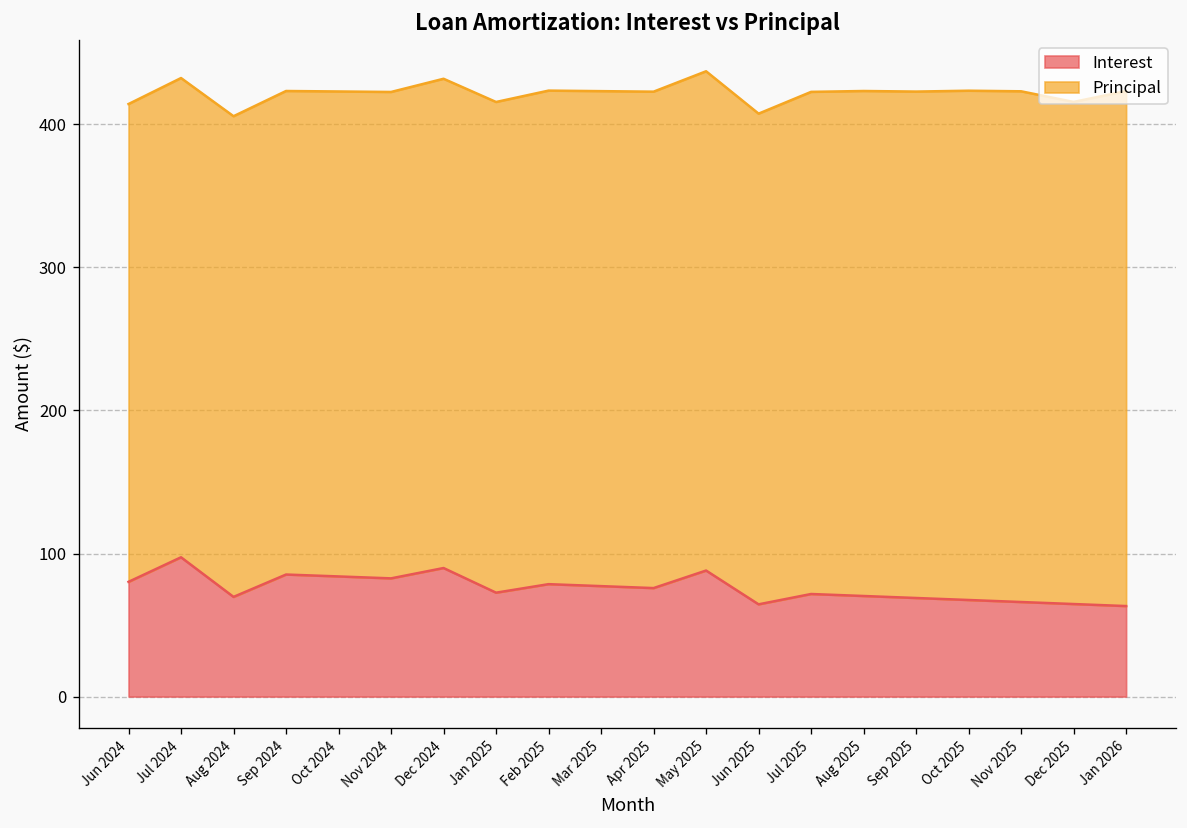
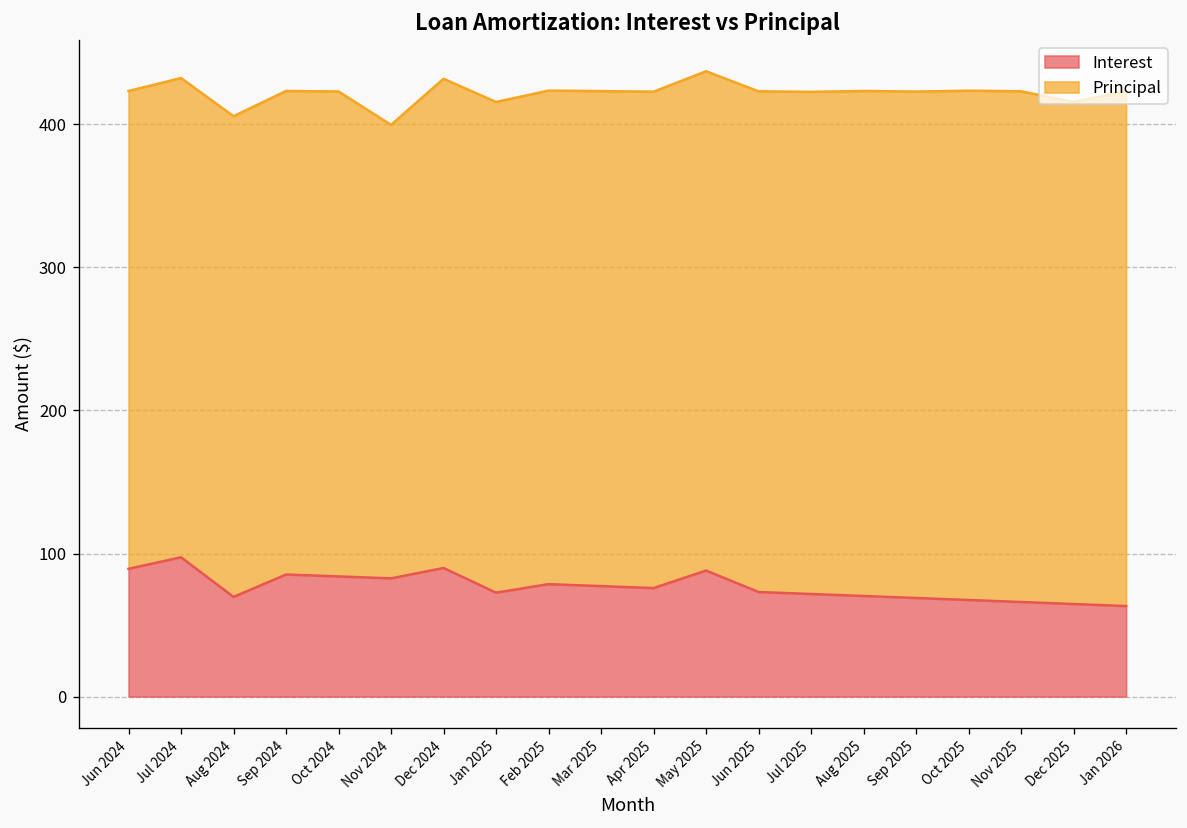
Interest, Jun 2024: 80 -> 89
Principal, Nov 2024: 340 -> 317
Interest, Jun 2025: 64 -> 73
Principal, Jun 2025: 343 -> 350
